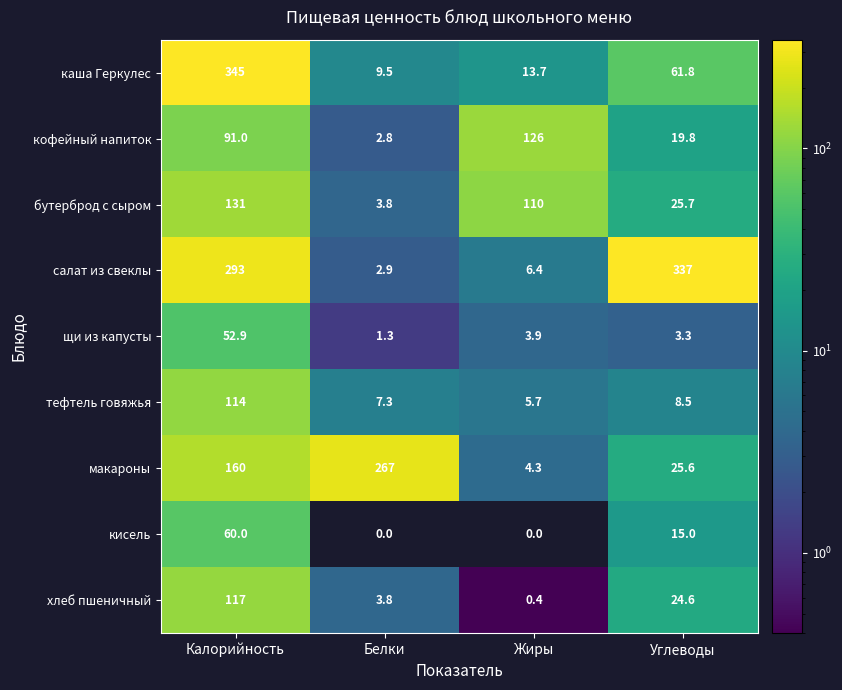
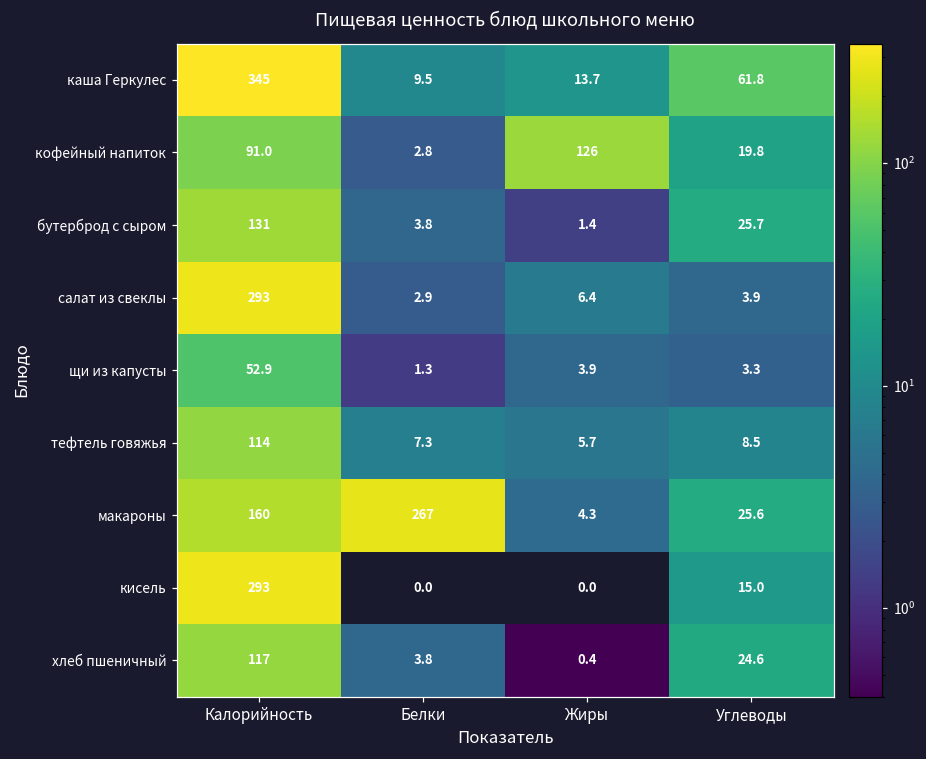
бутерброд с сыром, Жиры: 110 -> 1.4
салат из свеклы, Углеводы: 337 -> 3.9
кисель, Калорийность: 60.0 -> 293
